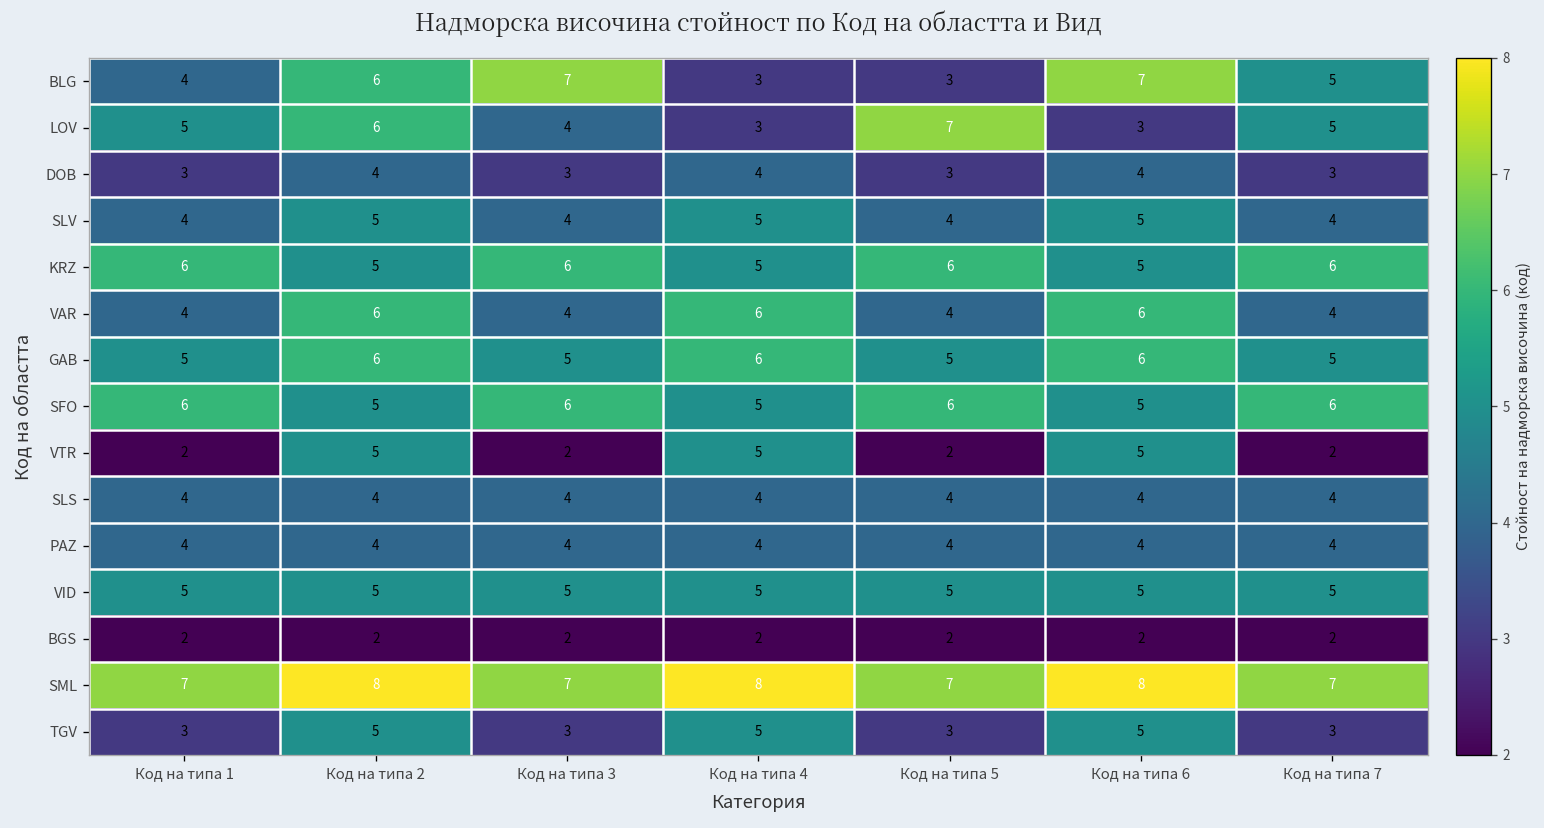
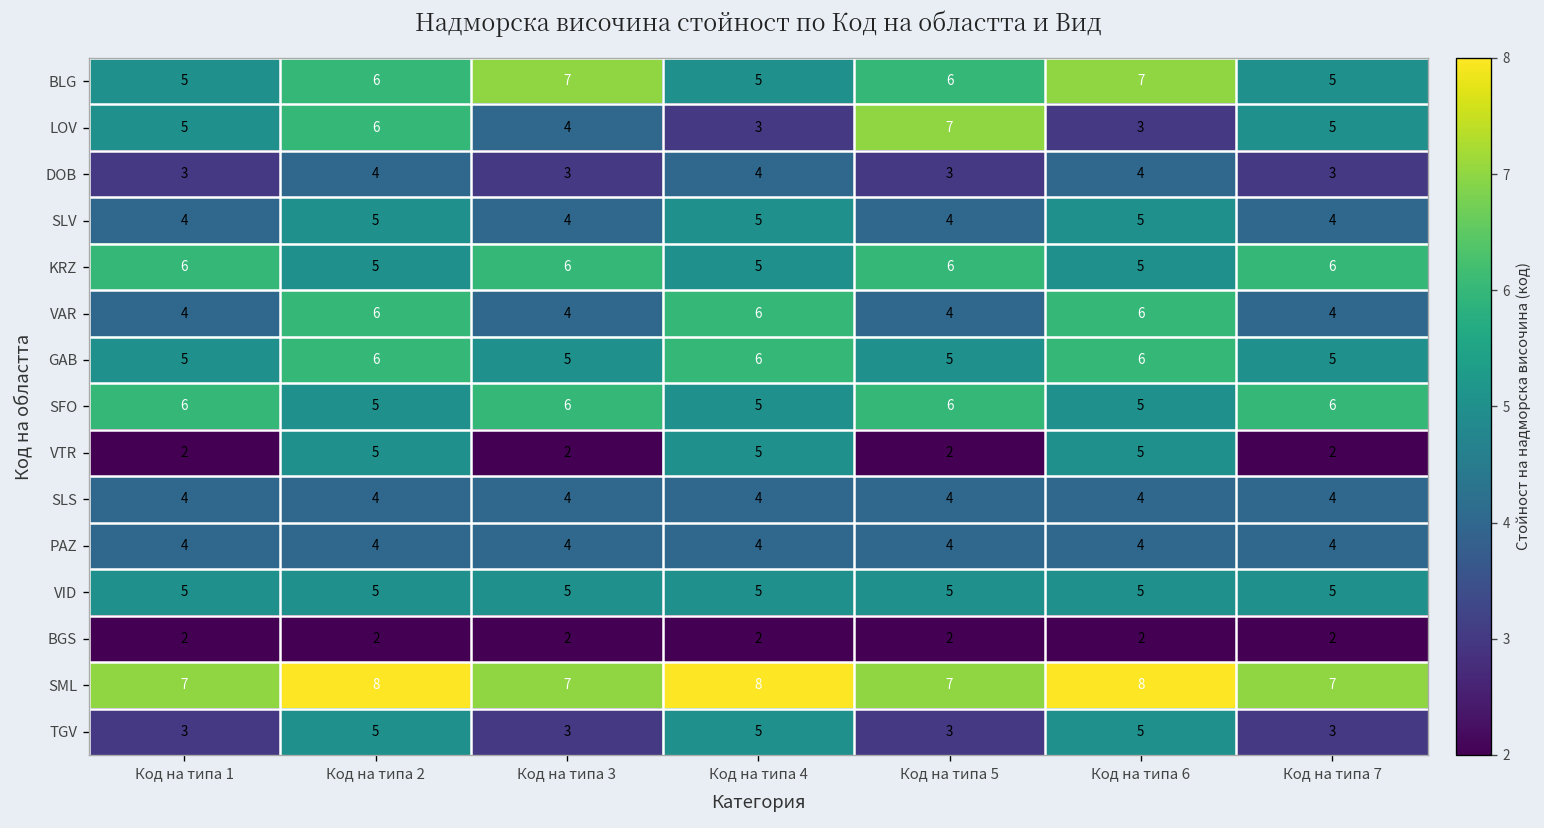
BLG, Код на типа 1: 4 -> 5
BLG, Код на типа 4: 3 -> 5
BLG, Код на типа 5: 3 -> 6
